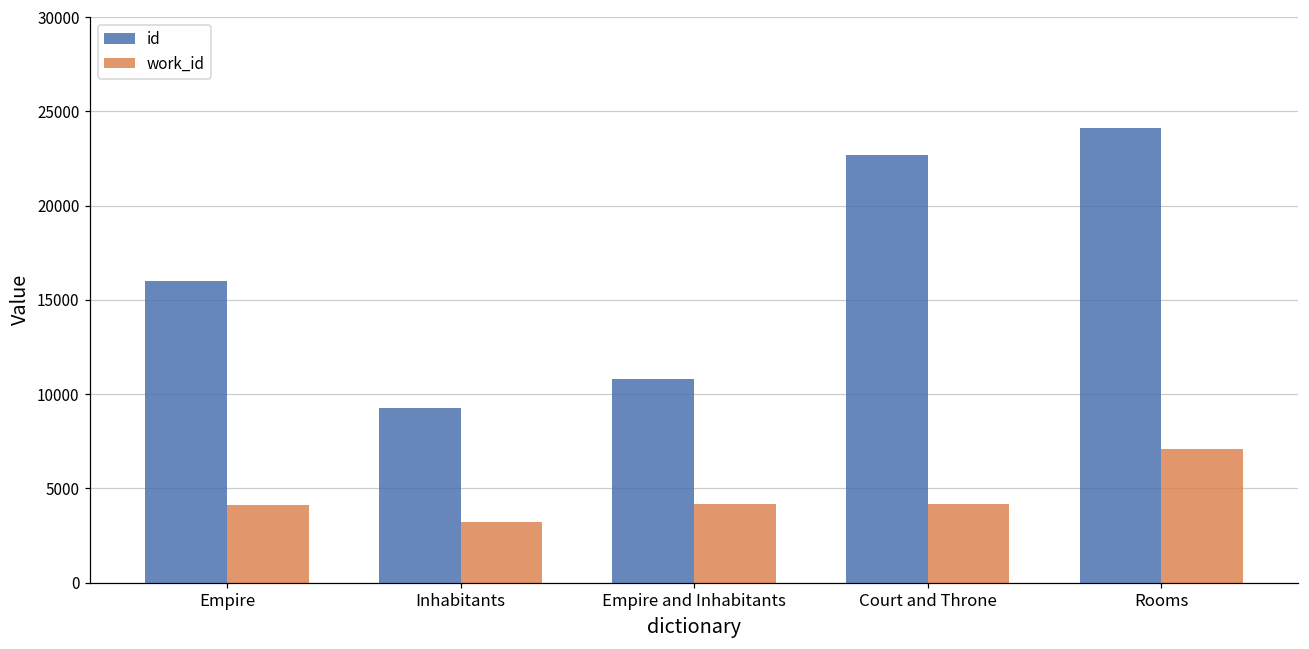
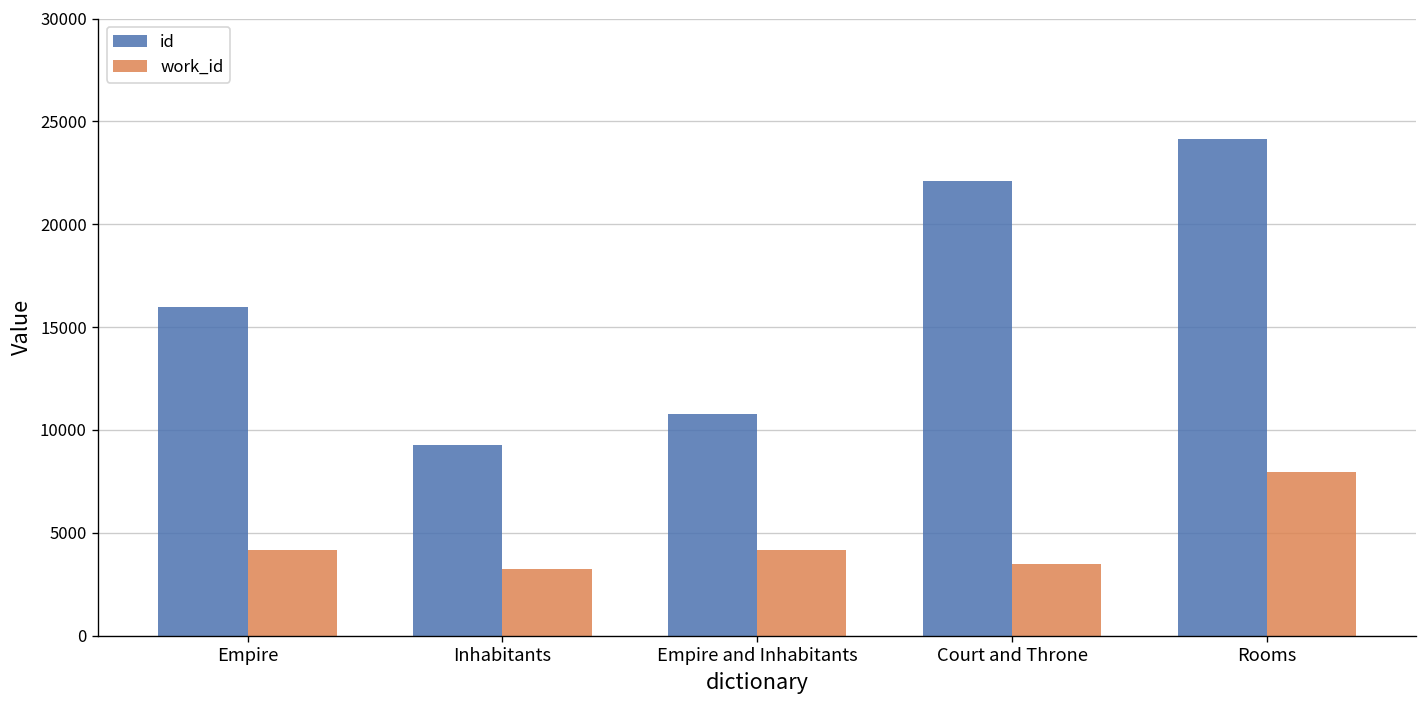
id, Court and Throne: 22700 -> 22100
work_id, Court and Throne: 4200 -> 3500
work_id, Rooms: 7100 -> 8000
